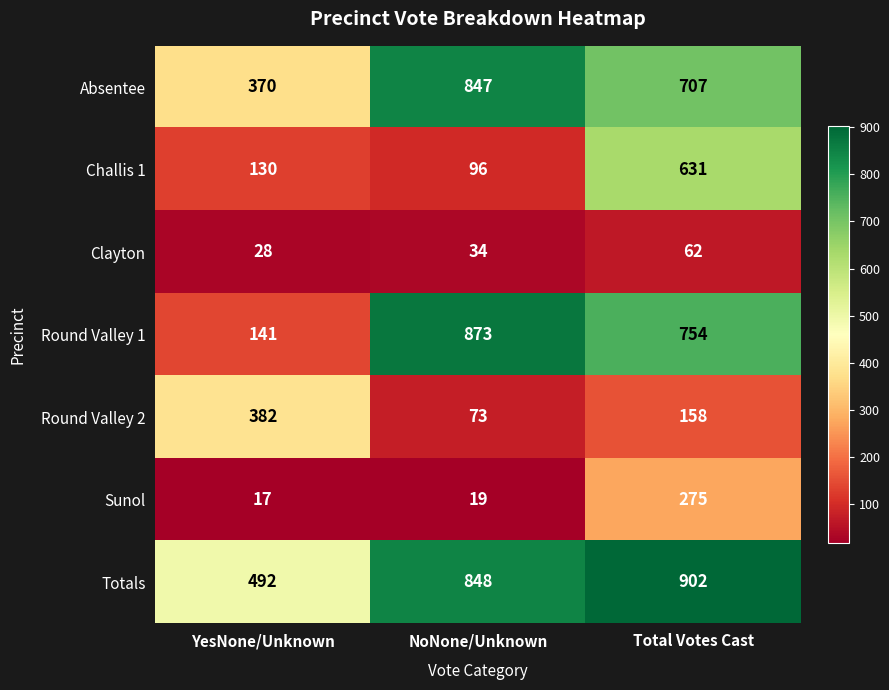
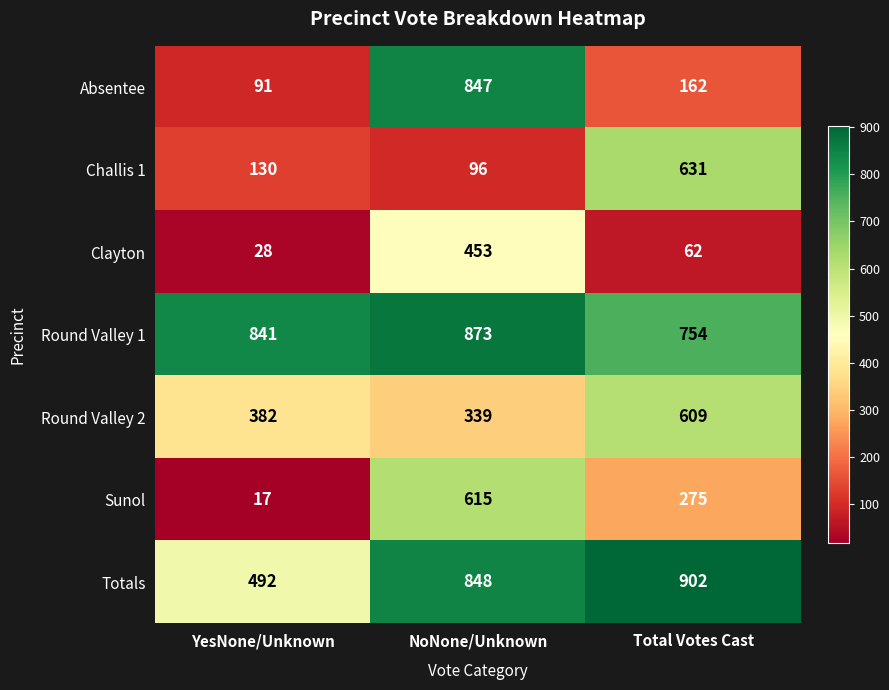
Absentee, YesNone/Unknown: 370 -> 91
Absentee, Total Votes Cast: 707 -> 162
Clayton, NoNone/Unknown: 34 -> 453
Round Valley 1, YesNone/Unknown: 141 -> 841
Round Valley 2, NoNone/Unknown: 73 -> 339
Round Valley 2, Total Votes Cast: 158 -> 609
Sunol, NoNone/Unknown: 19 -> 615
